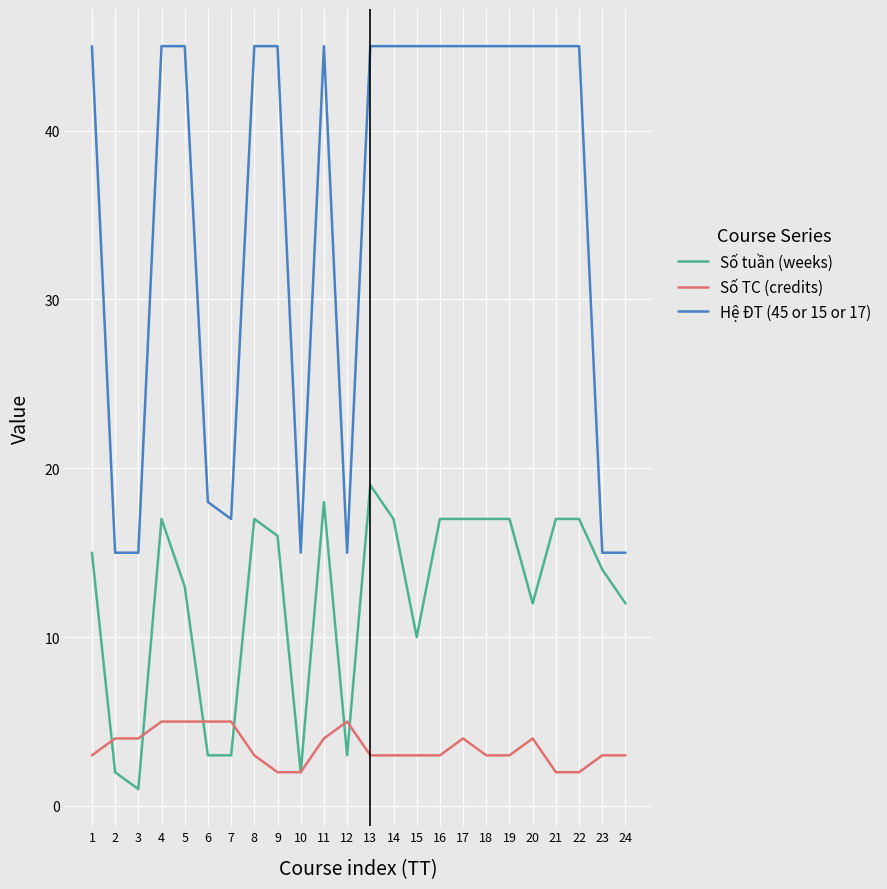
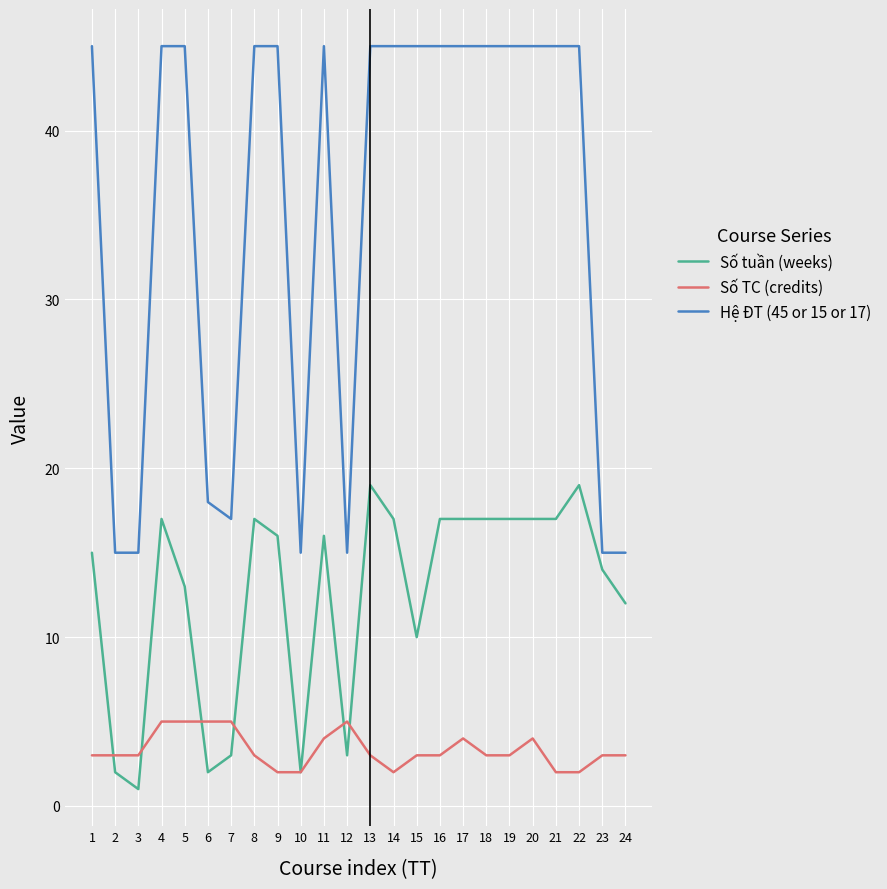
Số TC (credits), 2: 4 -> 3
Số TC (credits), 3: 4 -> 3
Số tuần (weeks), 6: 3 -> 2
Số tuần (weeks), 11: 18 -> 16
Số TC (credits), 14: 3 -> 2
Số tuần (weeks), 20: 12 -> 17
Số tuần (weeks), 22: 17 -> 19
